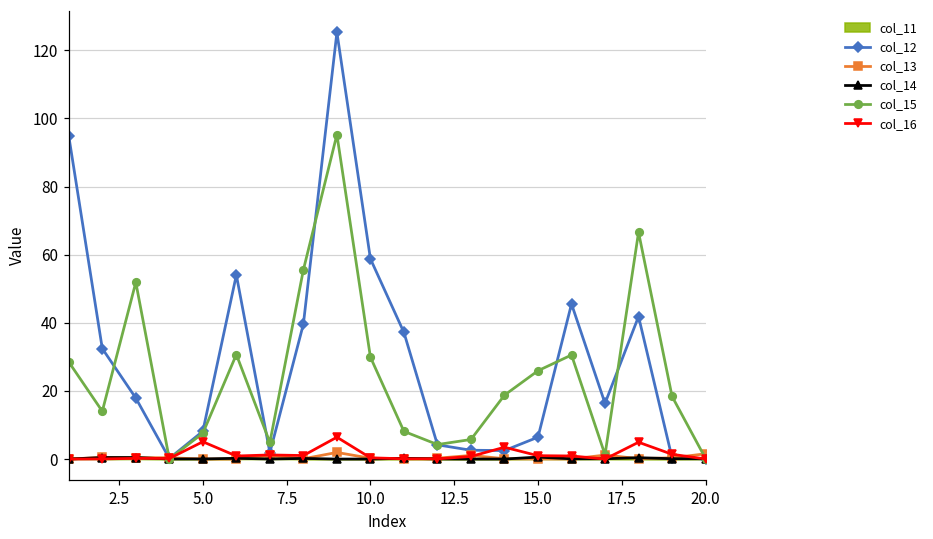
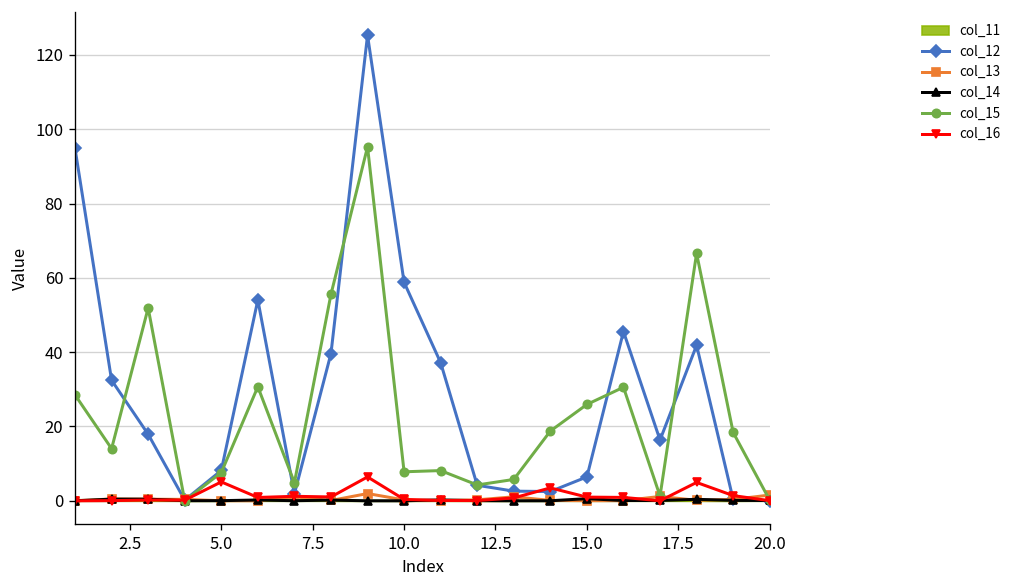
col_15, 10.0: 30 -> 8
